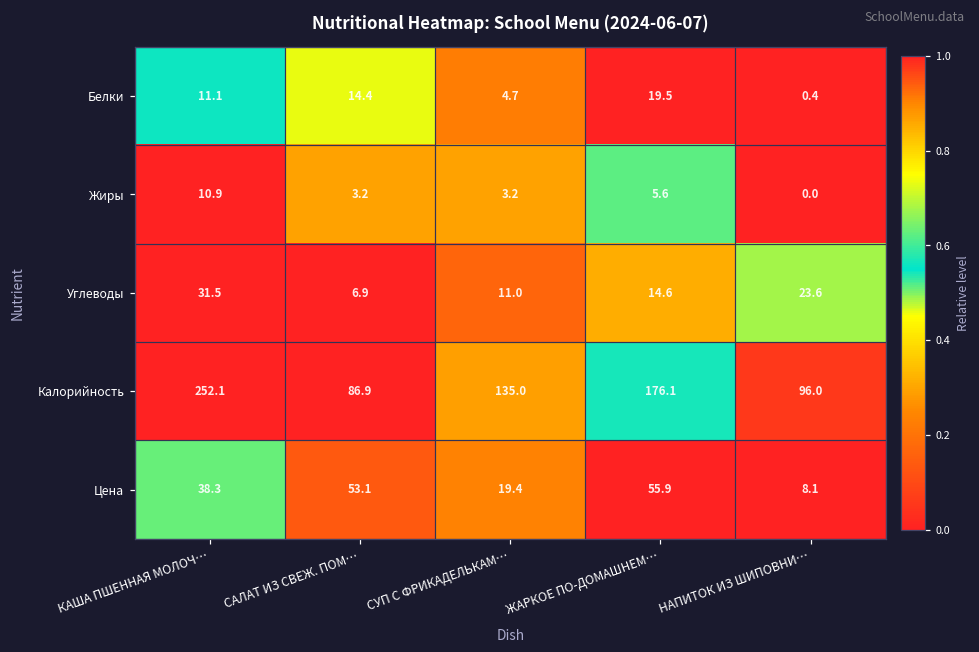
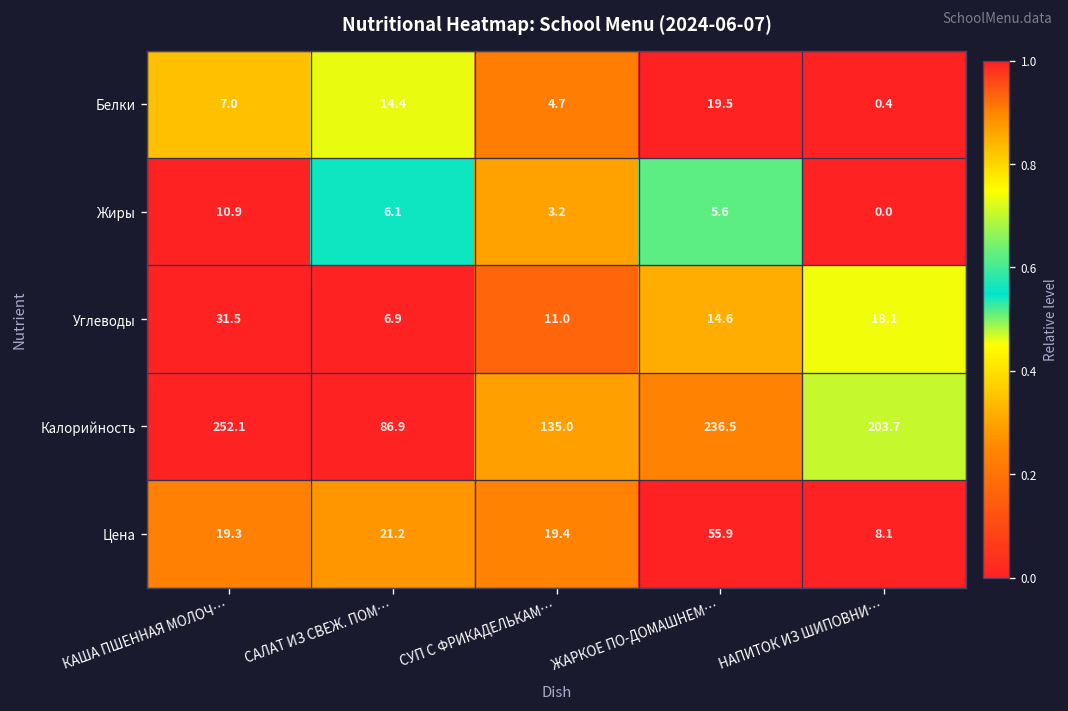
Белки, КАША ПШЕННАЯ МОЛОЧ…: 11.1 -> 7.0
Жиры, САЛАТ ИЗ СВЕЖ. ПОМ…: 3.2 -> 6.1
Углеводы, НАПИТОК ИЗ ШИПОВНИ…: 23.6 -> 18.1
Калорийность, ЖАРКОЕ ПО-ДОМАШНЕМ…: 176.1 -> 236.5
Калорийность, НАПИТОК ИЗ ШИПОВНИ…: 96.0 -> 203.7
Цена, КАША ПШЕННАЯ МОЛОЧ…: 38.3 -> 19.3
Цена, САЛАТ ИЗ СВЕЖ. ПОМ…: 53.1 -> 21.2
